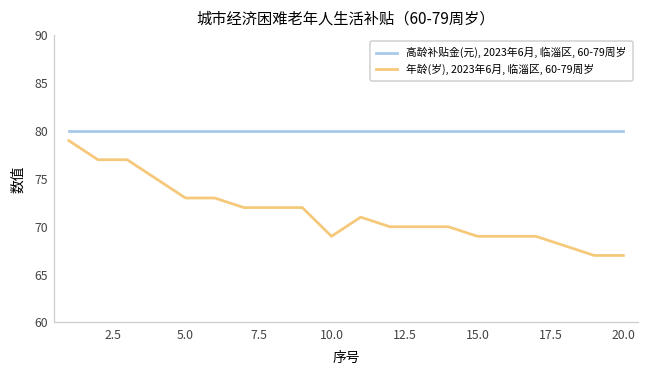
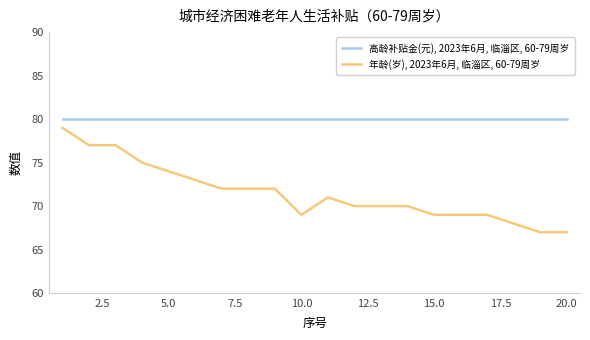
年龄(岁), 2023年6月, 临淄区, 60-79周岁, 5.0: 73 -> 74
